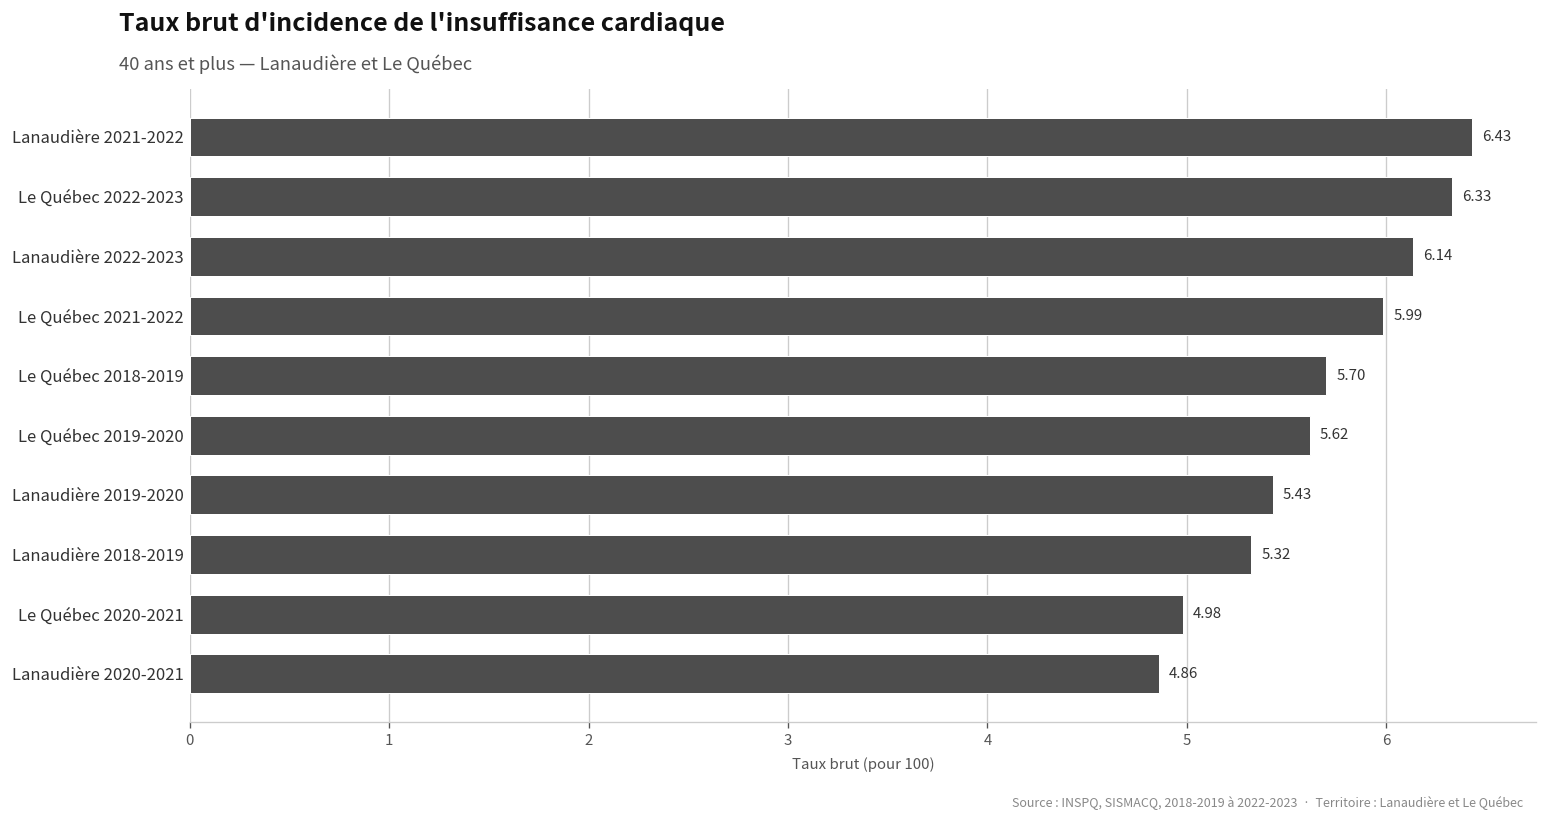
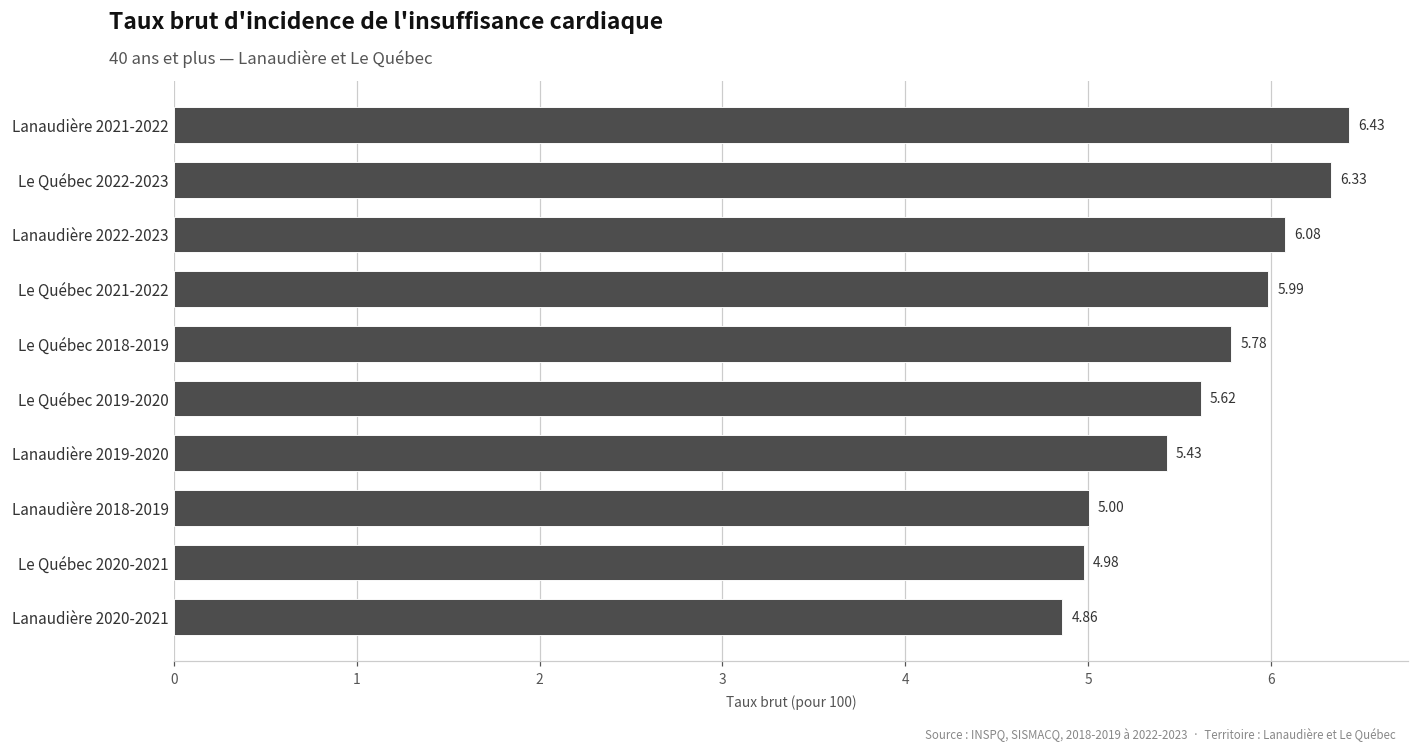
Lanaudière 2022-2023: 6.14 -> 6.08
Le Québec 2018-2019: 5.70 -> 5.78
Lanaudière 2018-2019: 5.32 -> 5.00
